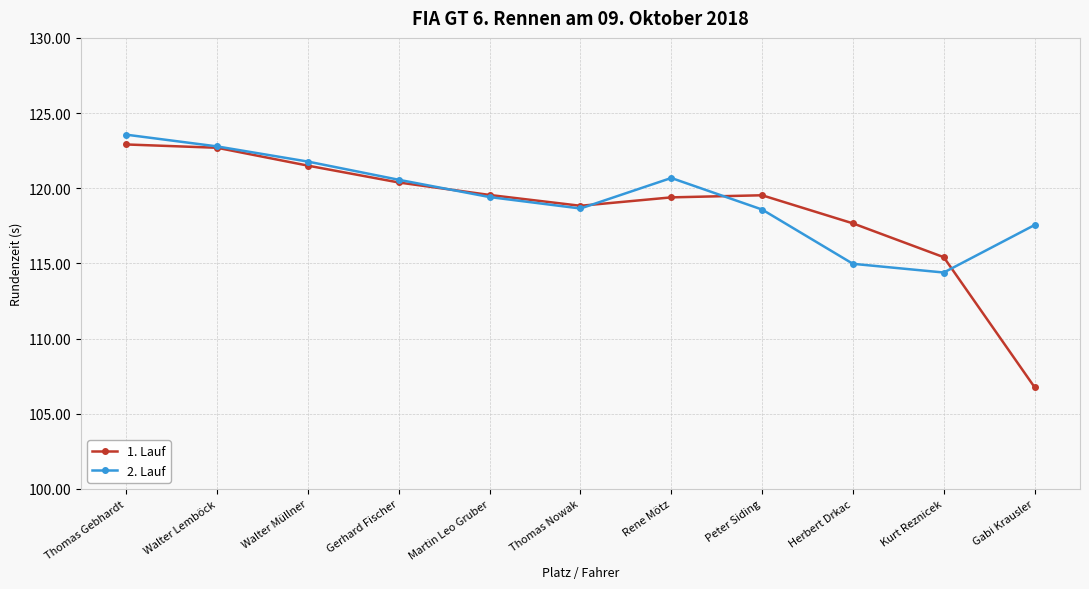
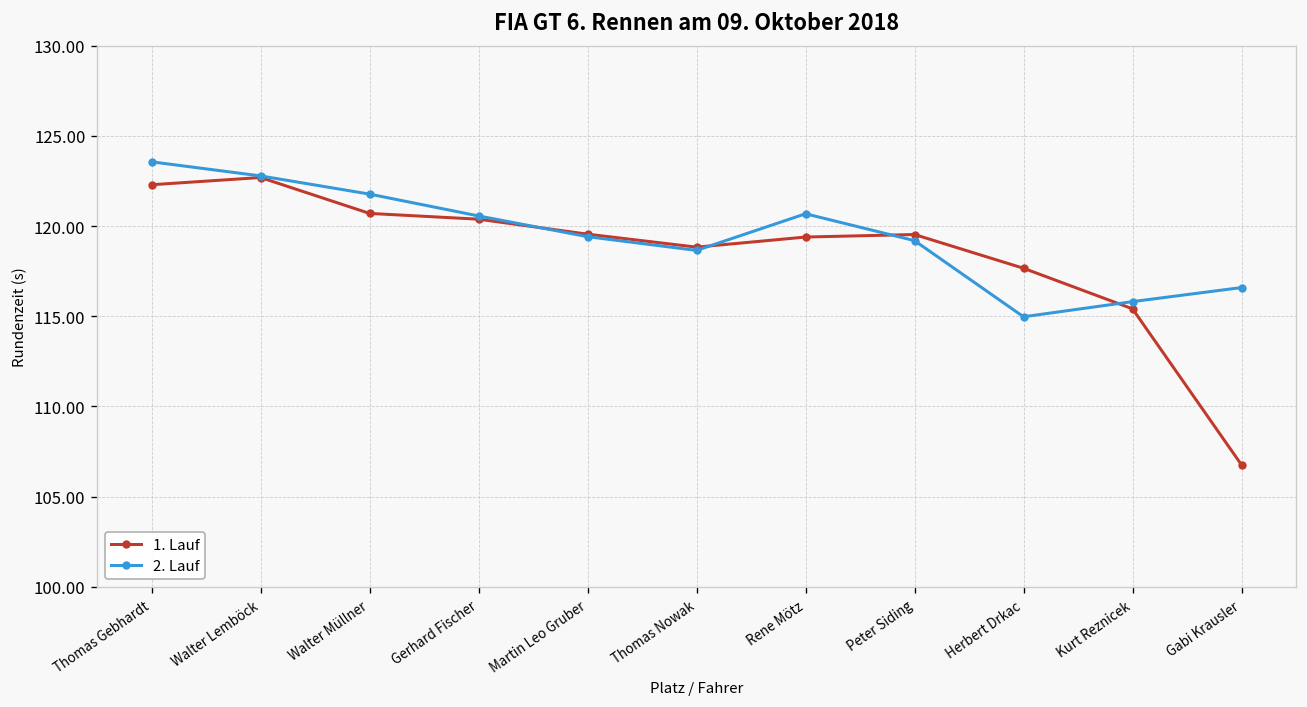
1. Lauf, Thomas Gebhardt: 122.9 -> 122.3
1. Lauf, Walter Müllner: 121.5 -> 120.7
2. Lauf, Peter Siding: 118.6 -> 119.2
2. Lauf, Kurt Reznicek: 114.4 -> 115.8
2. Lauf, Gabi Krausler: 117.6 -> 116.6
